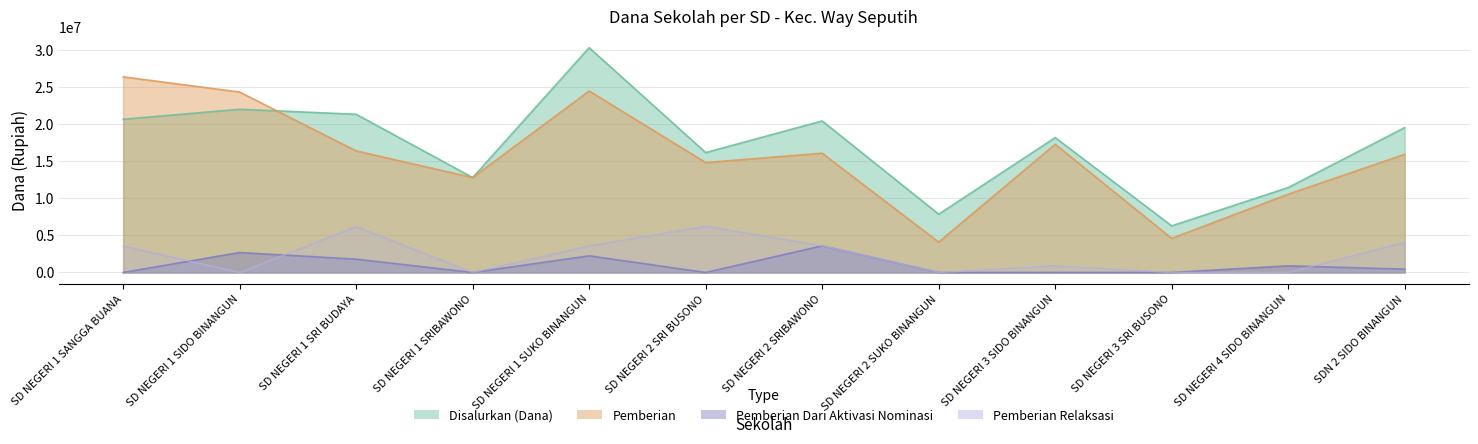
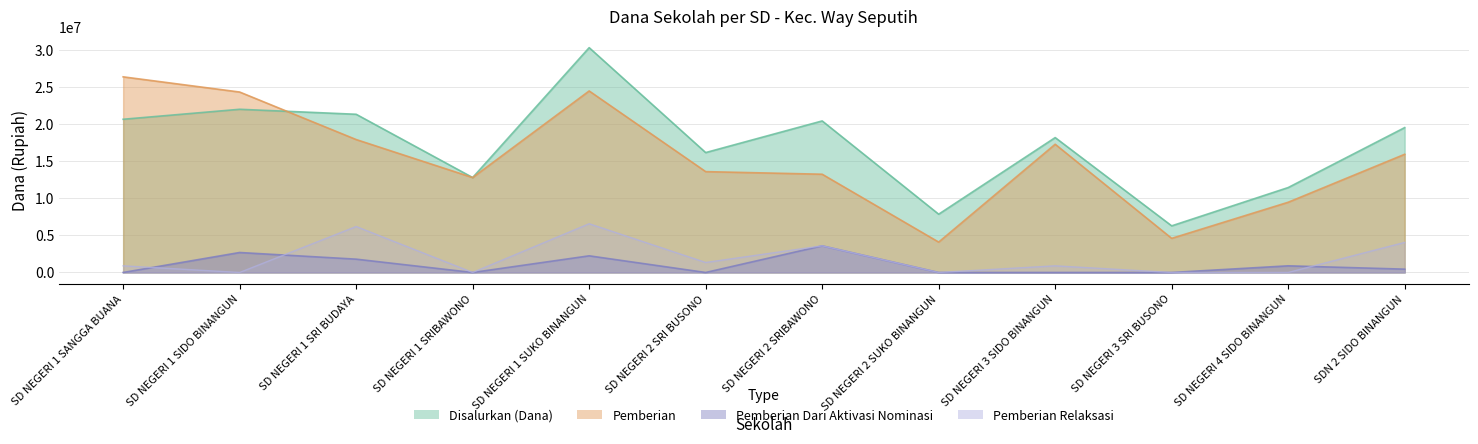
Pemberian Relaksasi, SD NEGERI 1 SANGGA BUANA: 4000000 -> 1000000
Pemberian, SD NEGERI 1 SRI BUDAYA: 16000000 -> 18000000
Pemberian Relaksasi, SD NEGERI 1 SUKO BINANGUN: 4000000 -> 7000000
Pemberian, SD NEGERI 2 SRI BUSONO: 15000000 -> 14000000
Pemberian Relaksasi, SD NEGERI 2 SRI BUSONO: 6000000 -> 1000000
Pemberian, SD NEGERI 2 SRIBAWONO: 16000000 -> 13000000
Pemberian, SD NEGERI 4 SIDO BINANGUN: 11000000 -> 9000000
